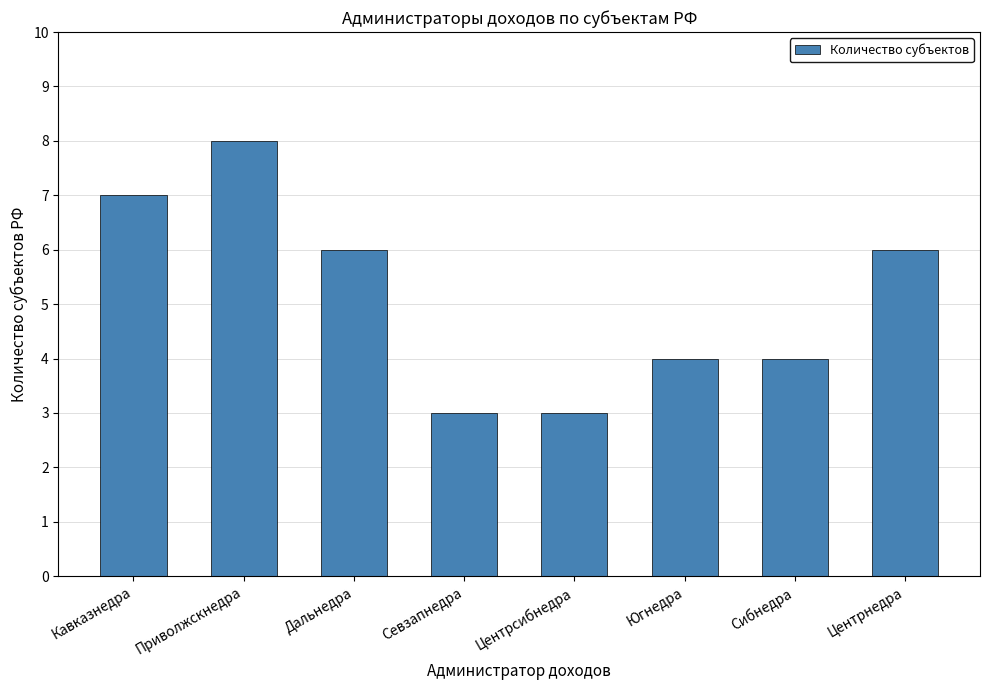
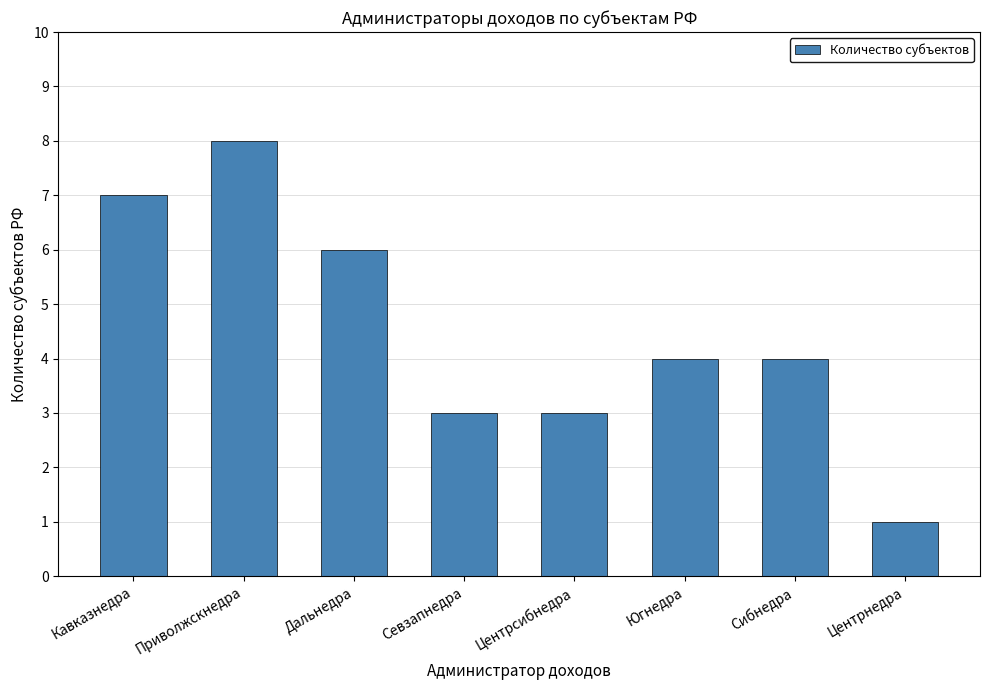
Центрнедра: 6 -> 1
